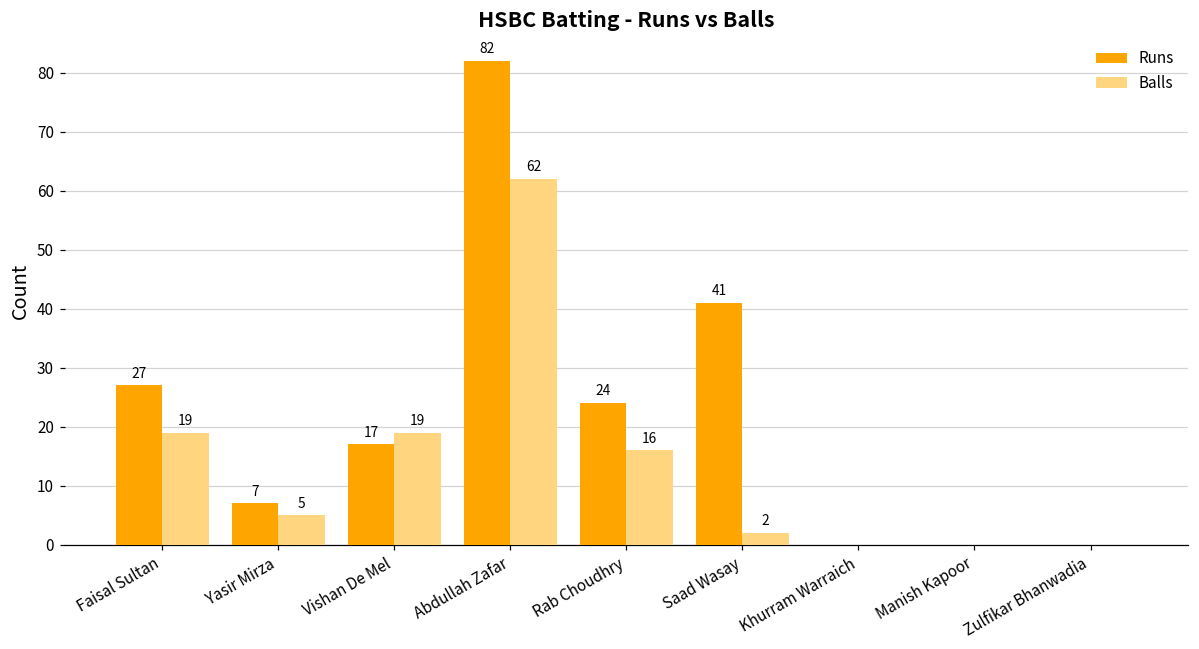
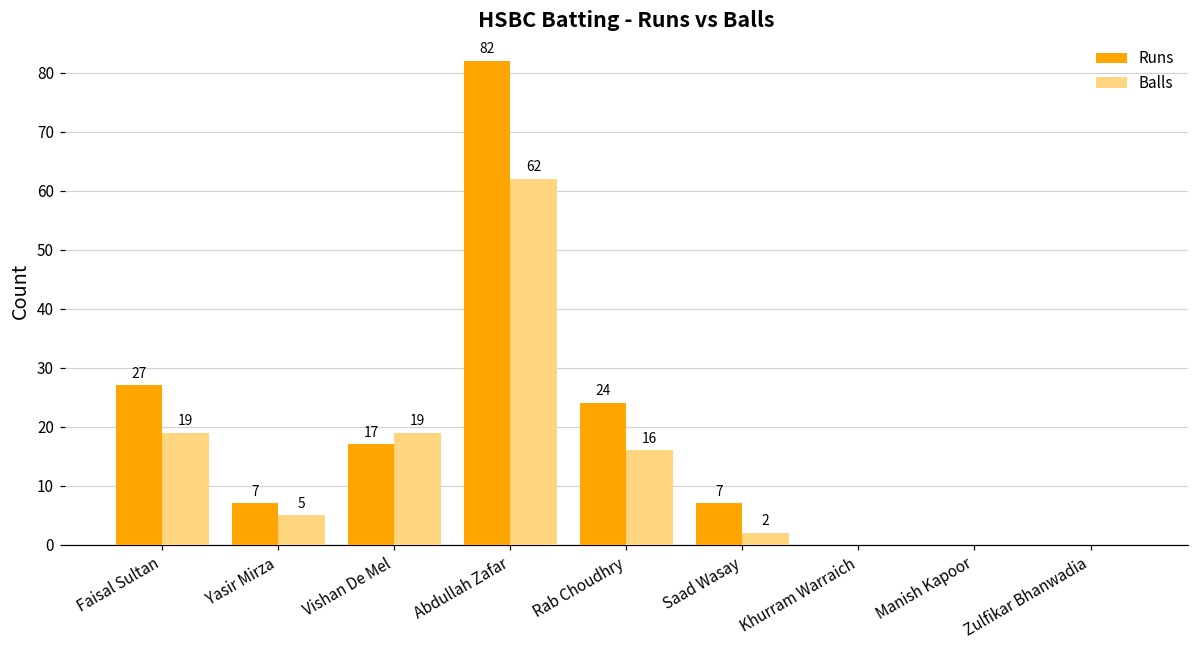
Runs, Saad Wasay: 41 -> 7
